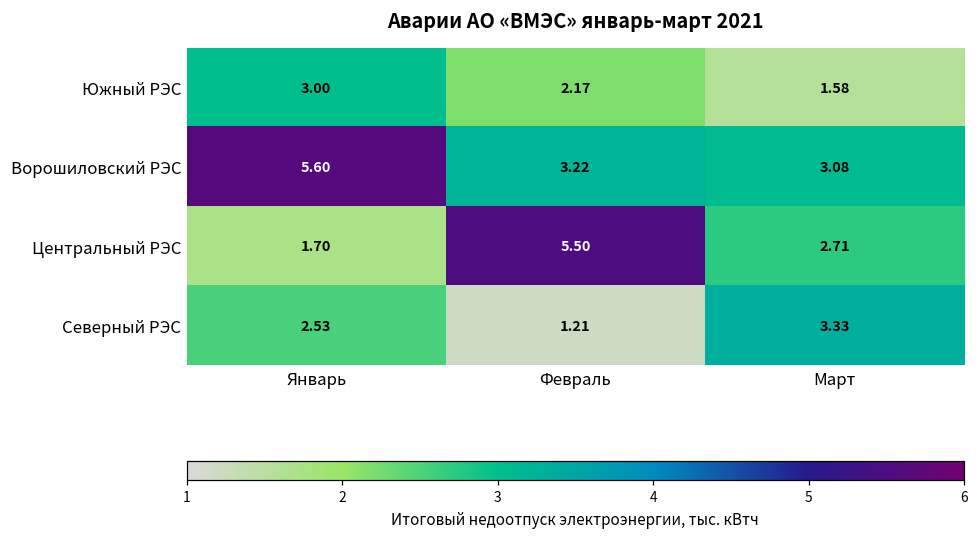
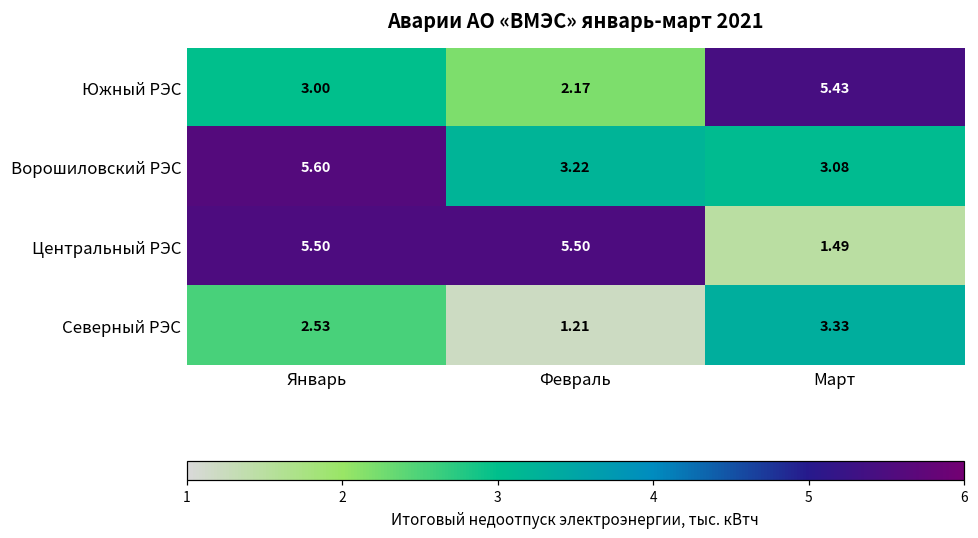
Южный РЭС, Март: 1.58 -> 5.43
Центральный РЭС, Январь: 1.70 -> 5.50
Центральный РЭС, Март: 2.71 -> 1.49
